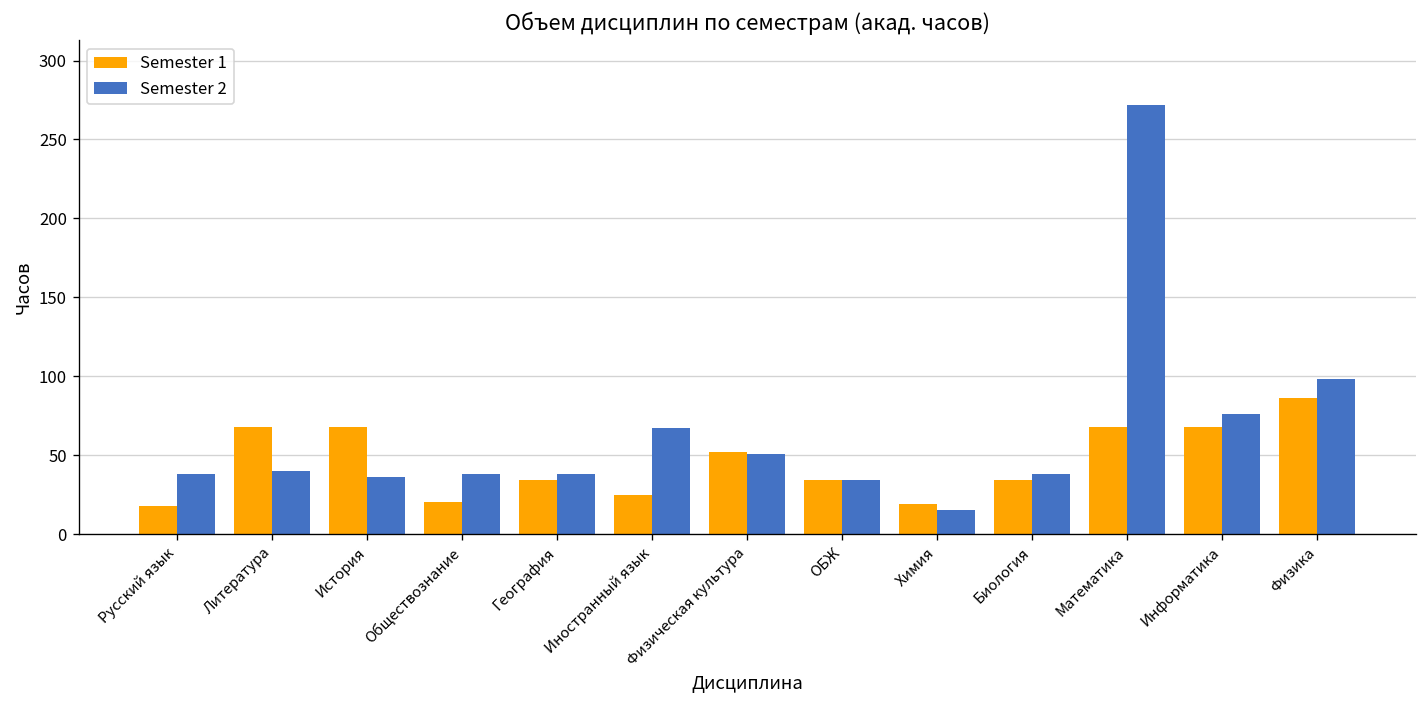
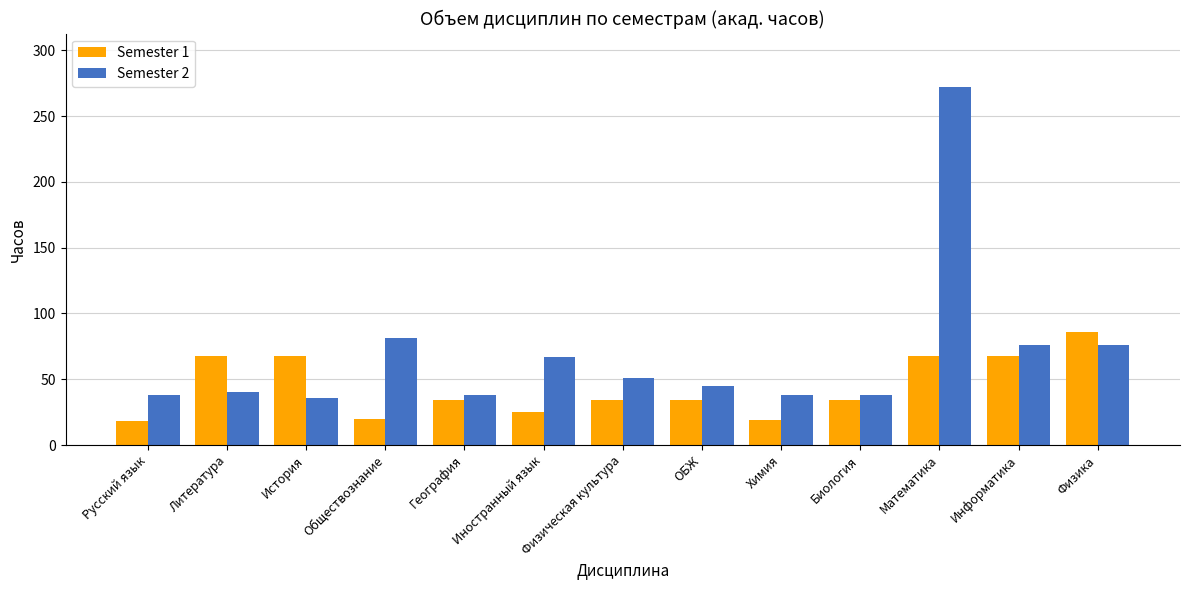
Semester 2, Обществознание: 38 -> 81
Semester 1, Физическая культура: 52 -> 34
Semester 2, ОБЖ: 34 -> 45
Semester 2, Химия: 15 -> 38
Semester 2, Физика: 98 -> 76
